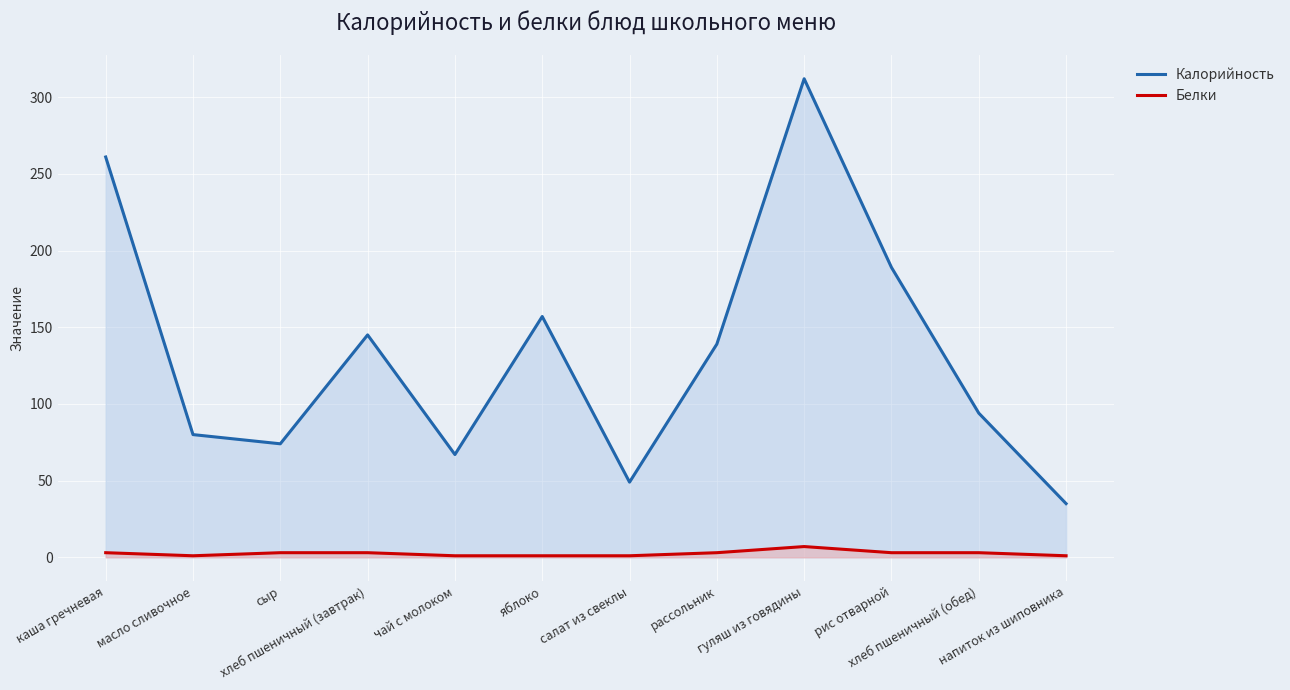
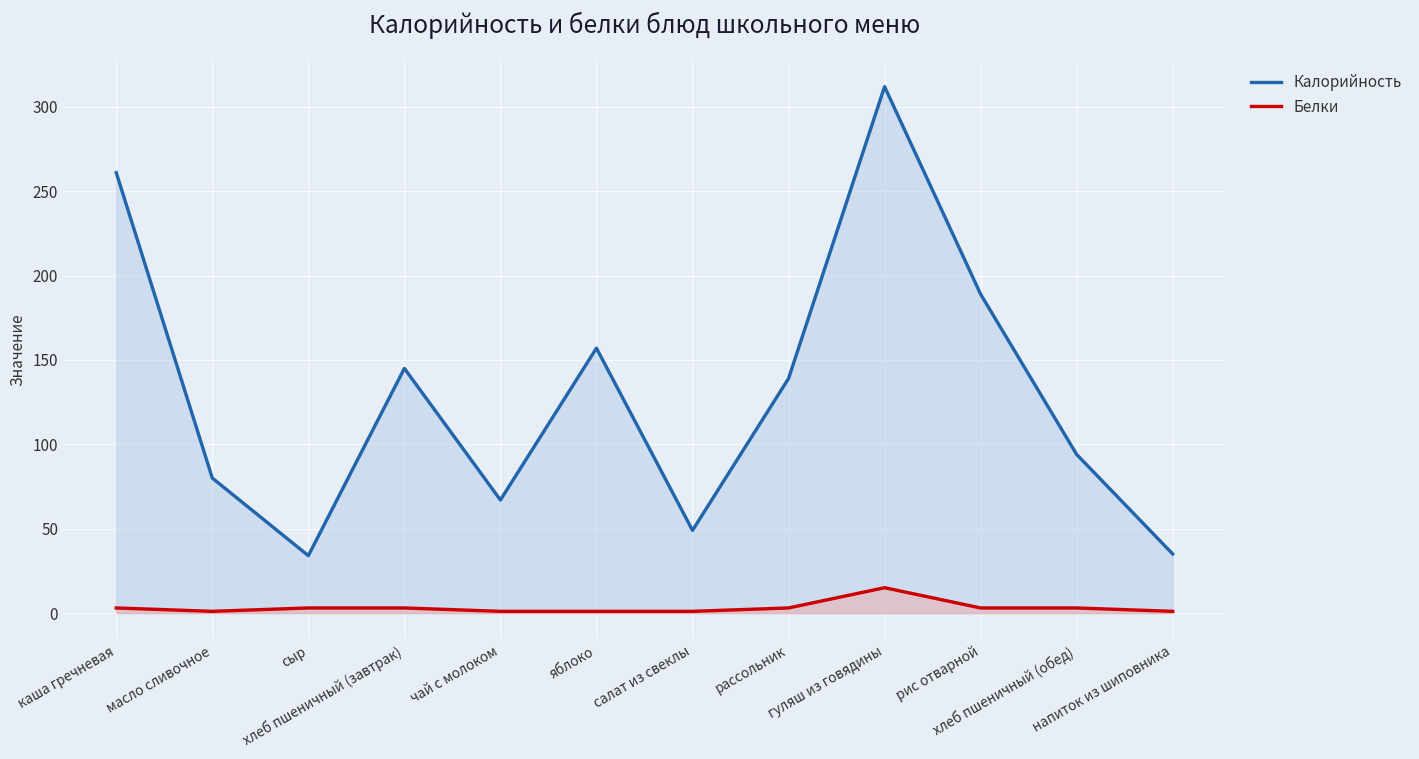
Калорийность, сыр: 74 -> 34
Белки, гуляш из говядины: 7 -> 15
